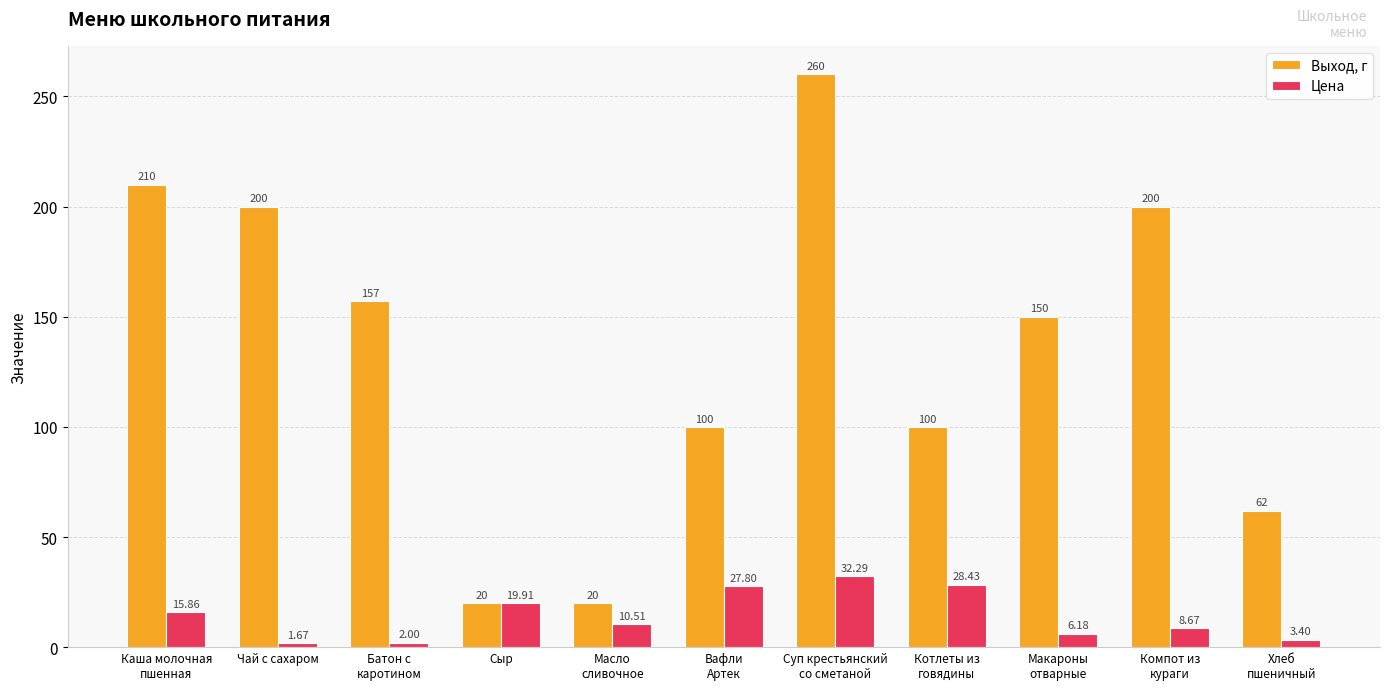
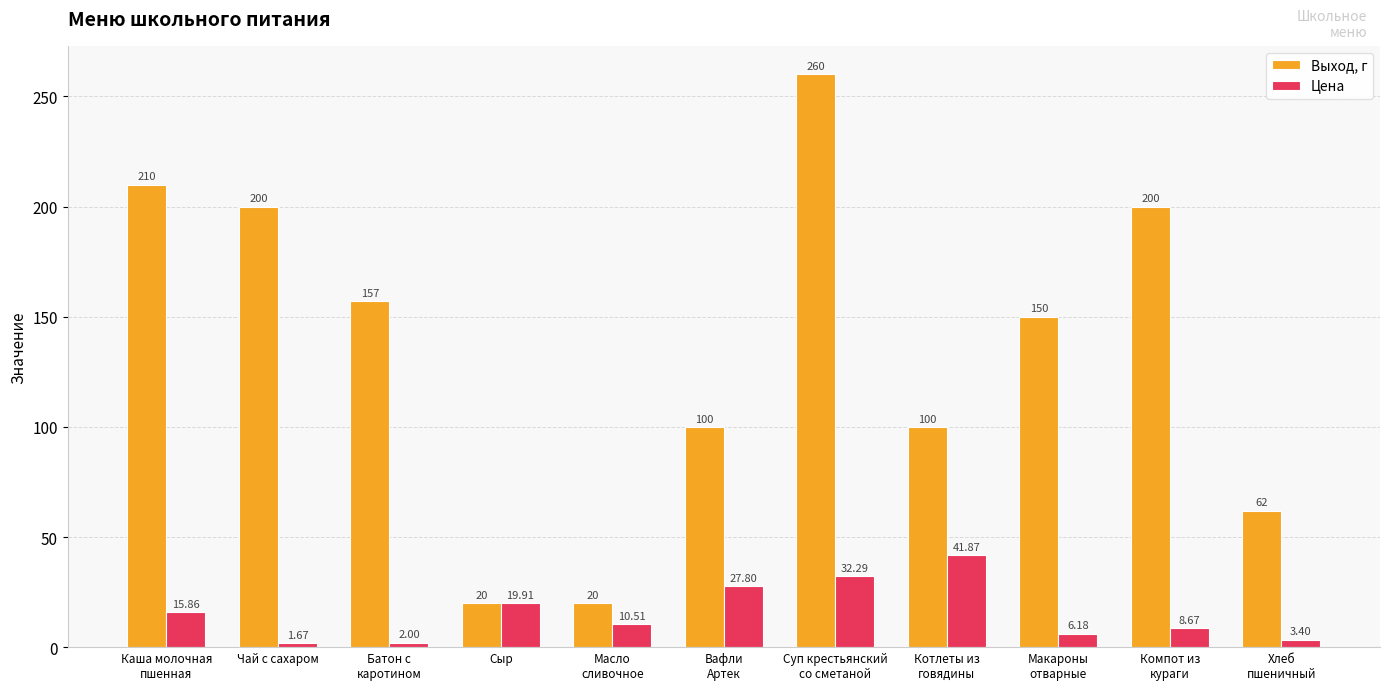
Цена, Котлеты из говядины: 28.43 -> 41.87
